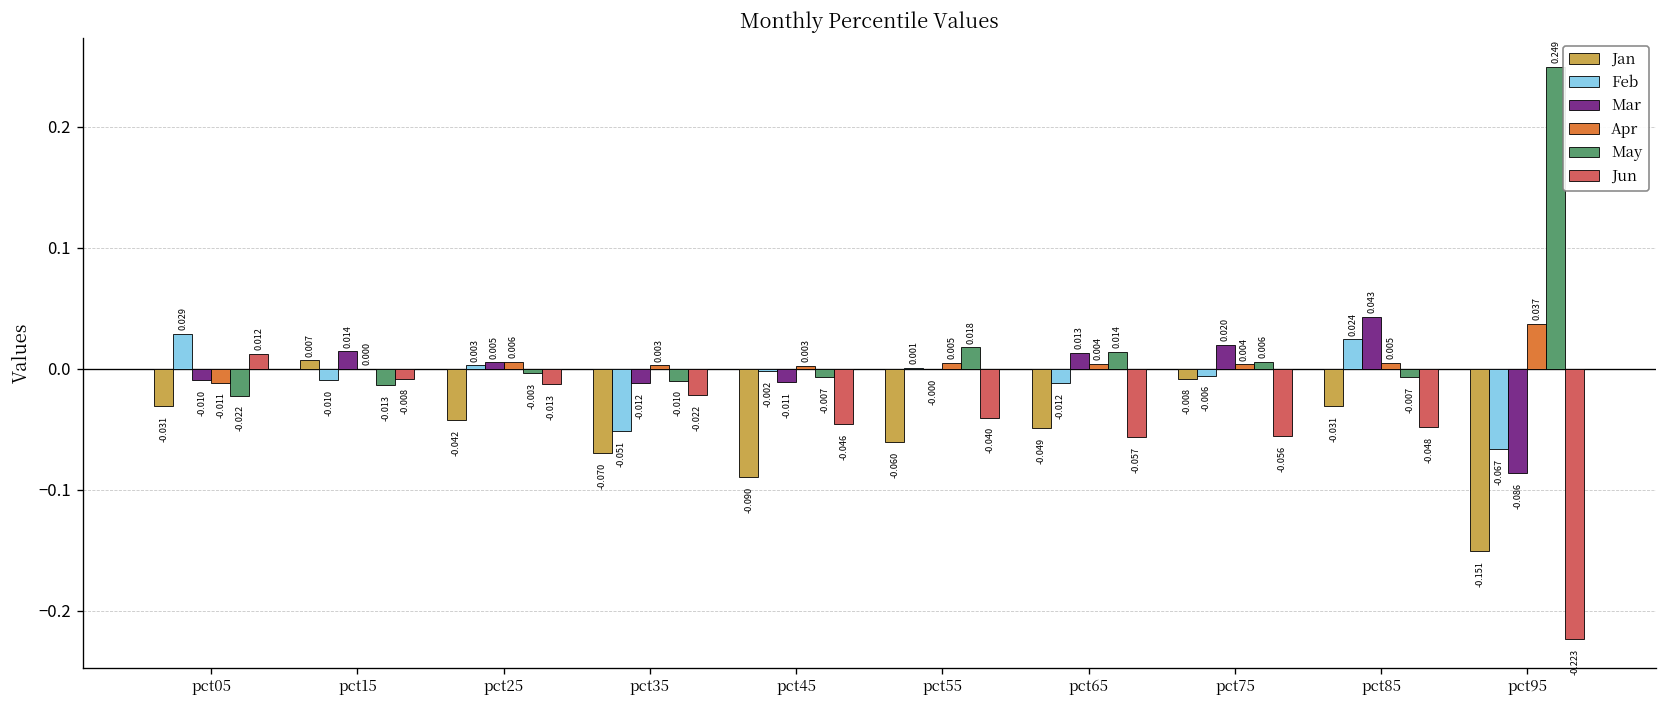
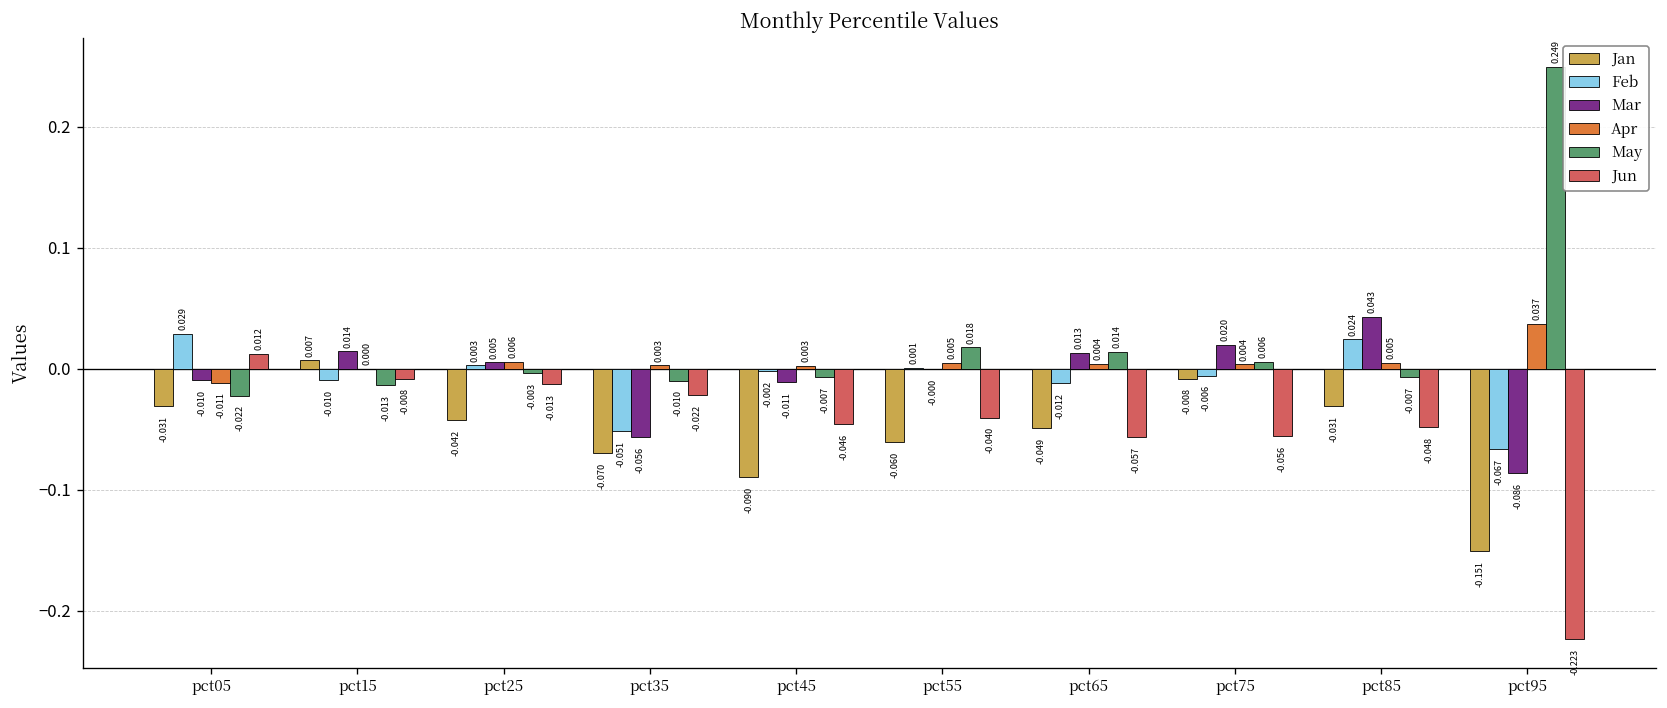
Mar, pct35: -0.012 -> -0.056
